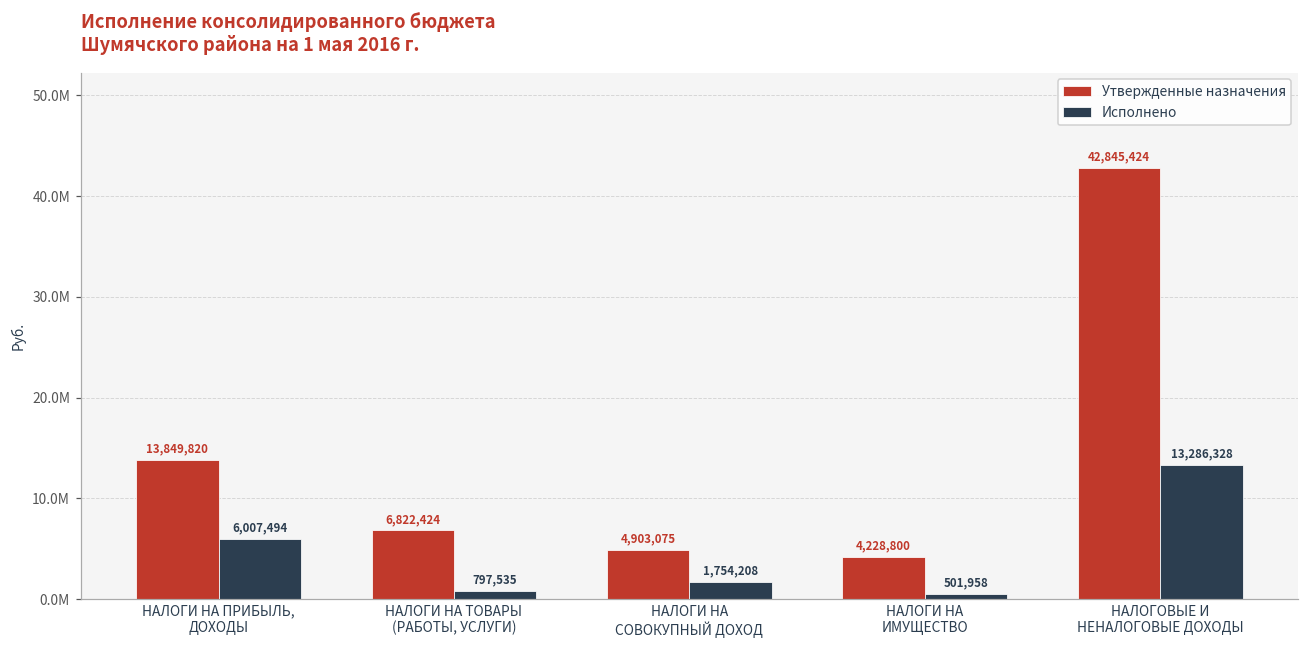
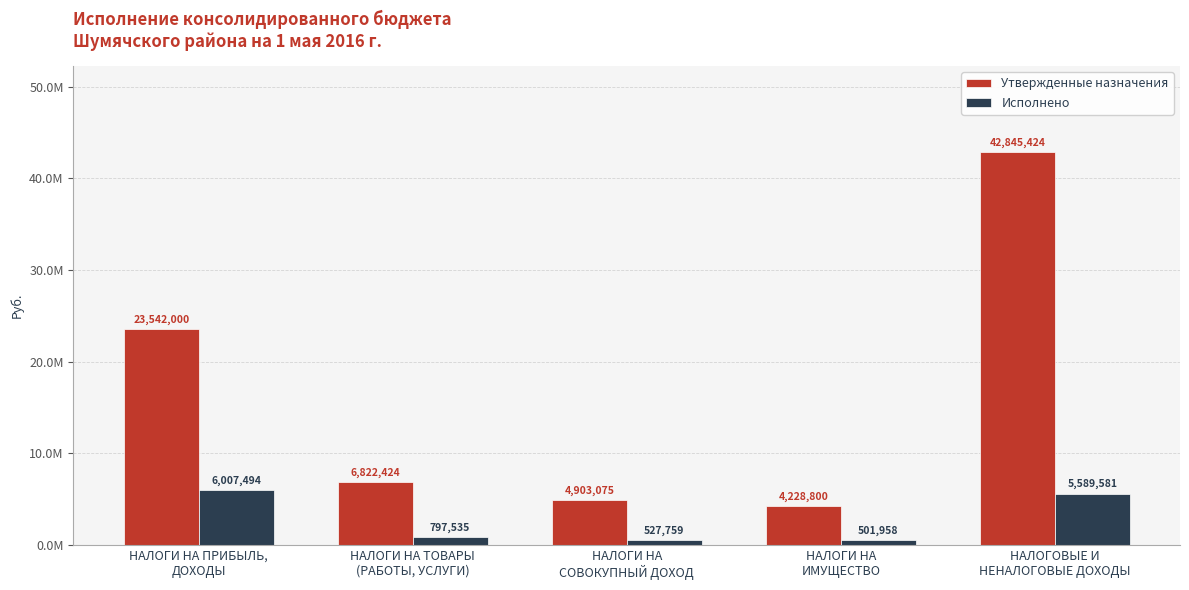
Утвержденные назначения, НАЛОГИ НА ПРИБЫЛЬ, ДОХОДЫ: 13,849,820 -> 23,542,000
Исполнено, НАЛОГИ НА СОВОКУПНЫЙ ДОХОД: 1,754,208 -> 527,759
Исполнено, НАЛОГОВЫЕ И НЕНАЛОГОВЫЕ ДОХОДЫ: 13,286,328 -> 5,589,581
